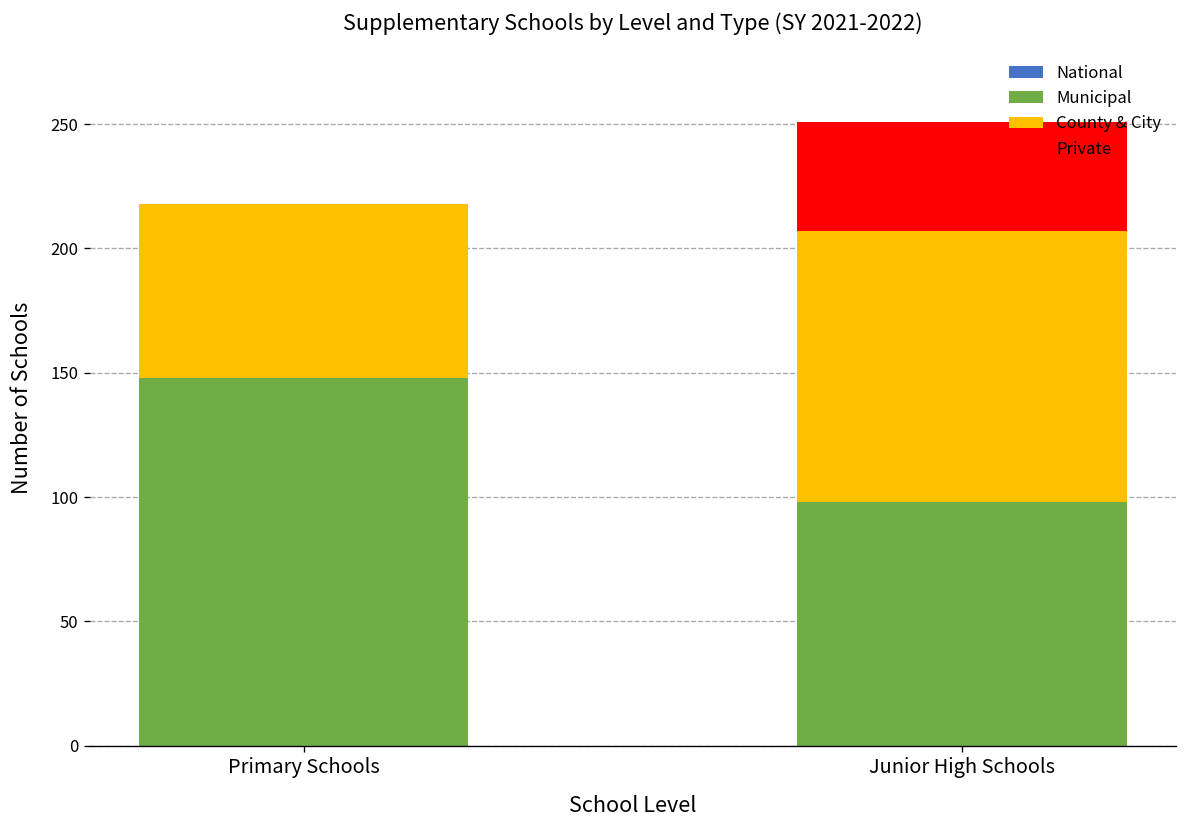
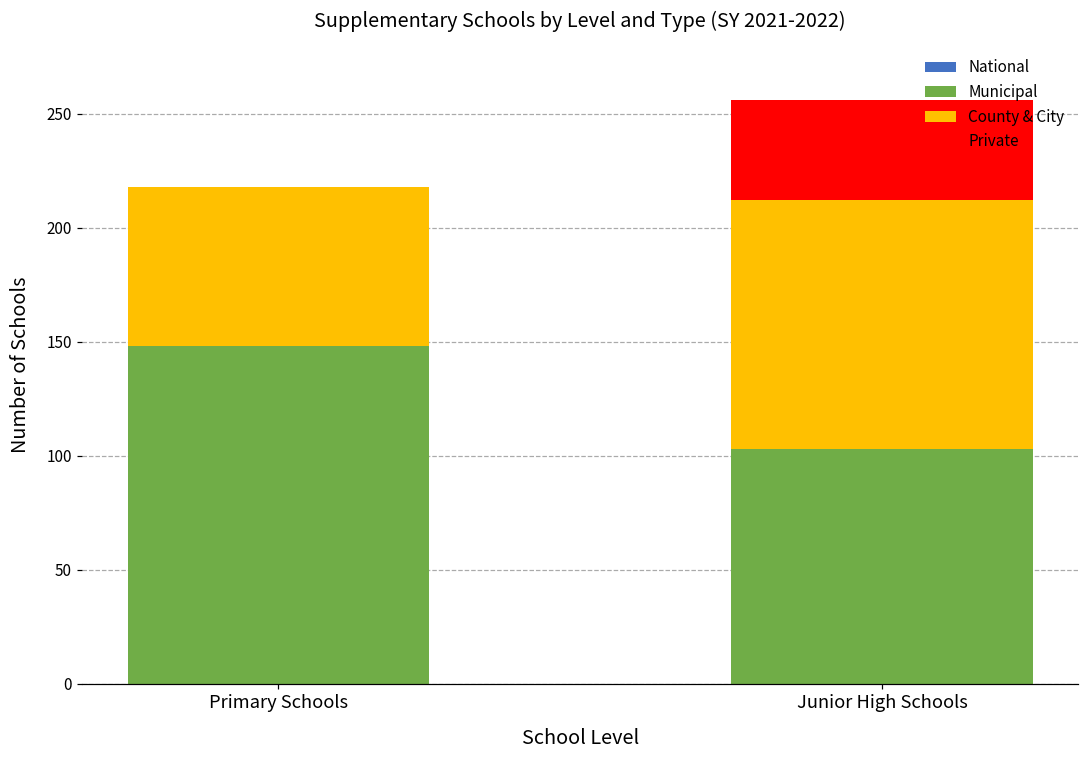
Municipal, Junior High Schools: 98 -> 103
